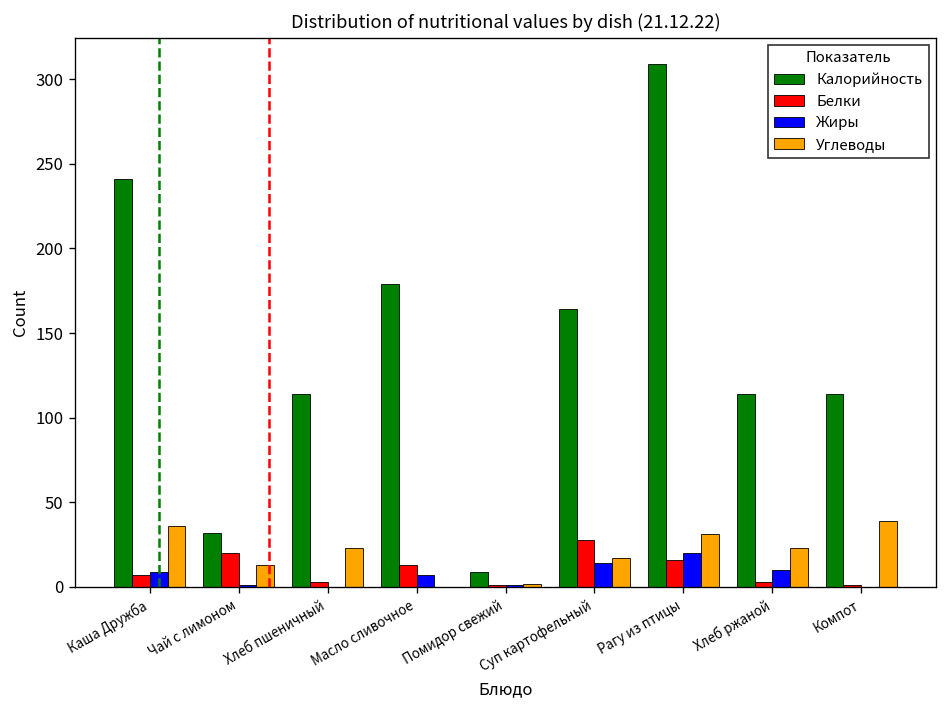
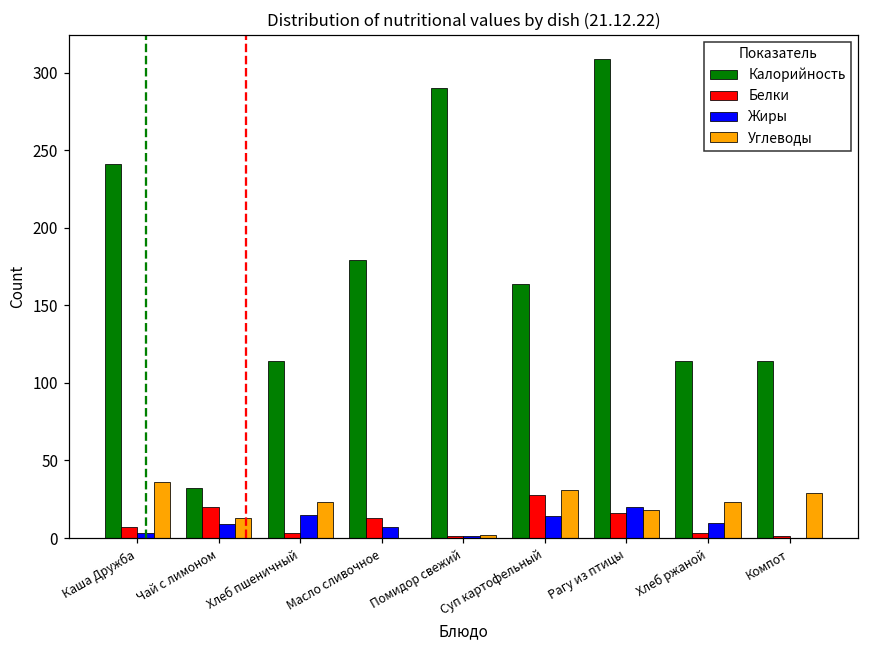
Жиры, Каша Дружба: 9 -> 3
Жиры, Чай с лимоном: 1 -> 9
Жиры, Хлеб пшеничный: 0 -> 15
Калорийность, Помидор свежий: 9 -> 290
Углеводы, Суп картофельный: 17 -> 31
Углеводы, Рагу из птицы: 31 -> 18
Углеводы, Компот: 39 -> 29
